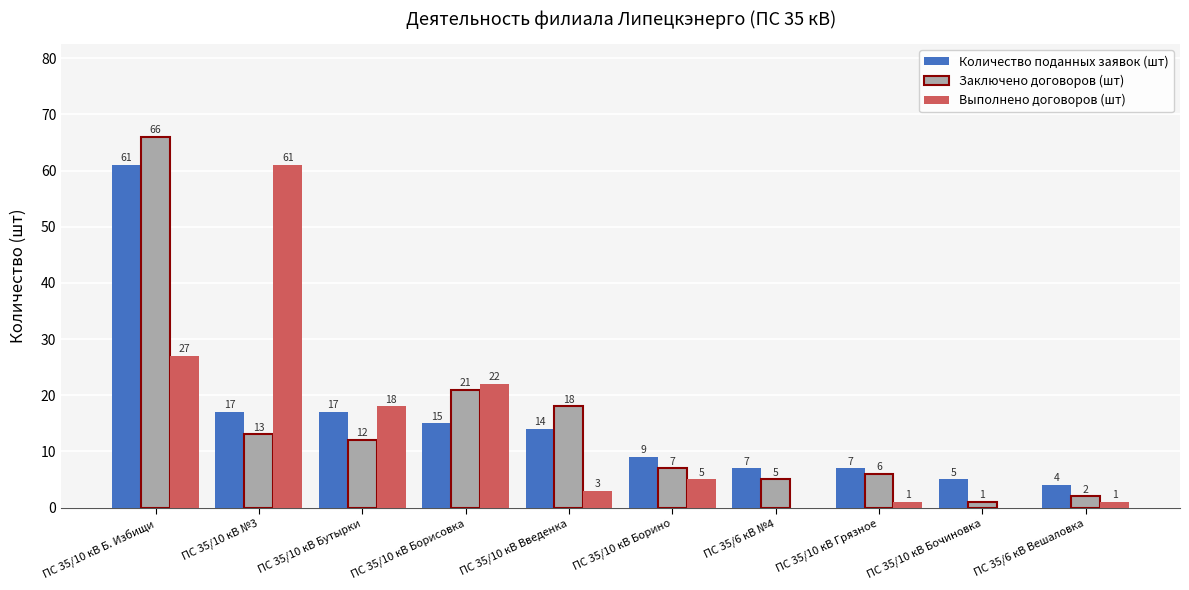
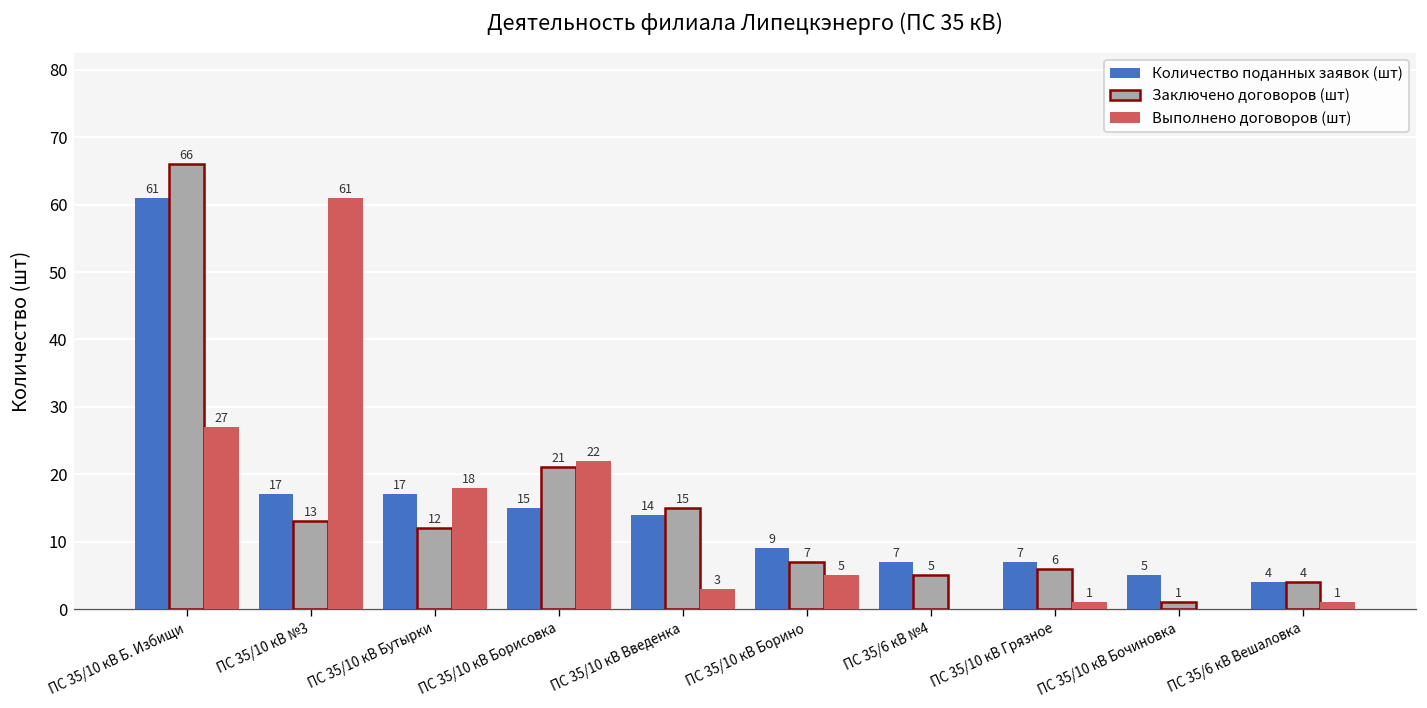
Заключено договоров (шт), ПС 35/10 кВ Введенка: 18 -> 15
Заключено договоров (шт), ПС 35/6 кВ Вешаловка: 2 -> 4
